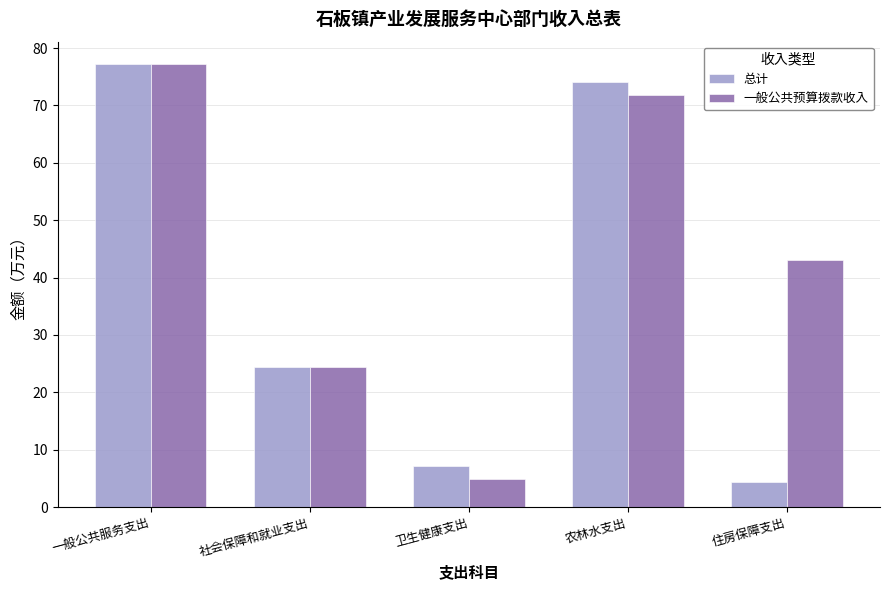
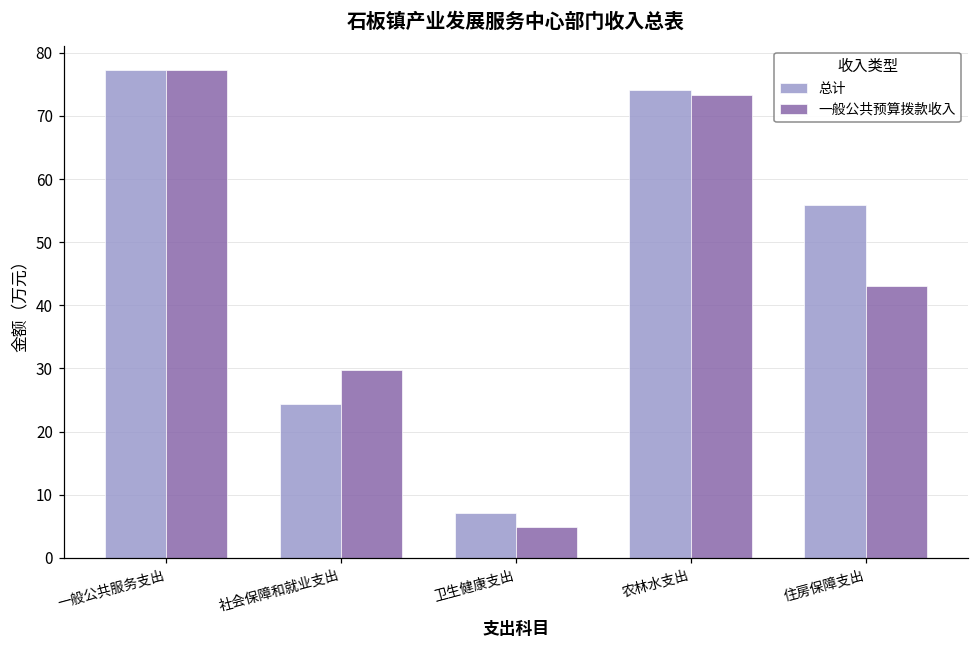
一般公共预算拨款收入, 社会保障和就业支出: 24 -> 30
一般公共预算拨款收入, 农林水支出: 72 -> 73
总计, 住房保障支出: 4 -> 56
